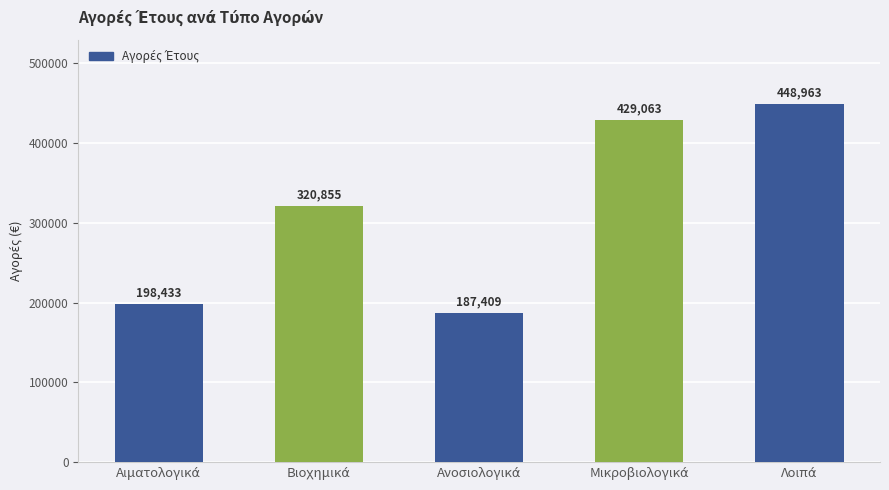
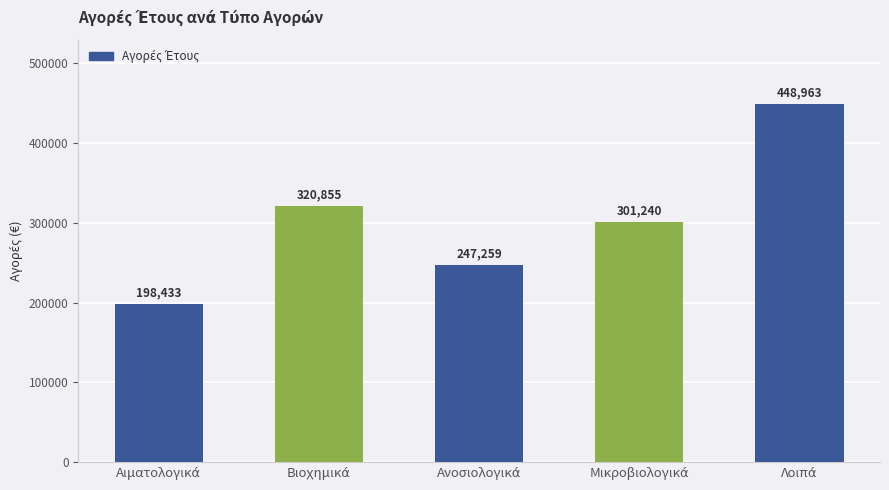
Ανοσιολογικά: 187,409 -> 247,259
Μικροβιολογικά: 429,063 -> 301,240
